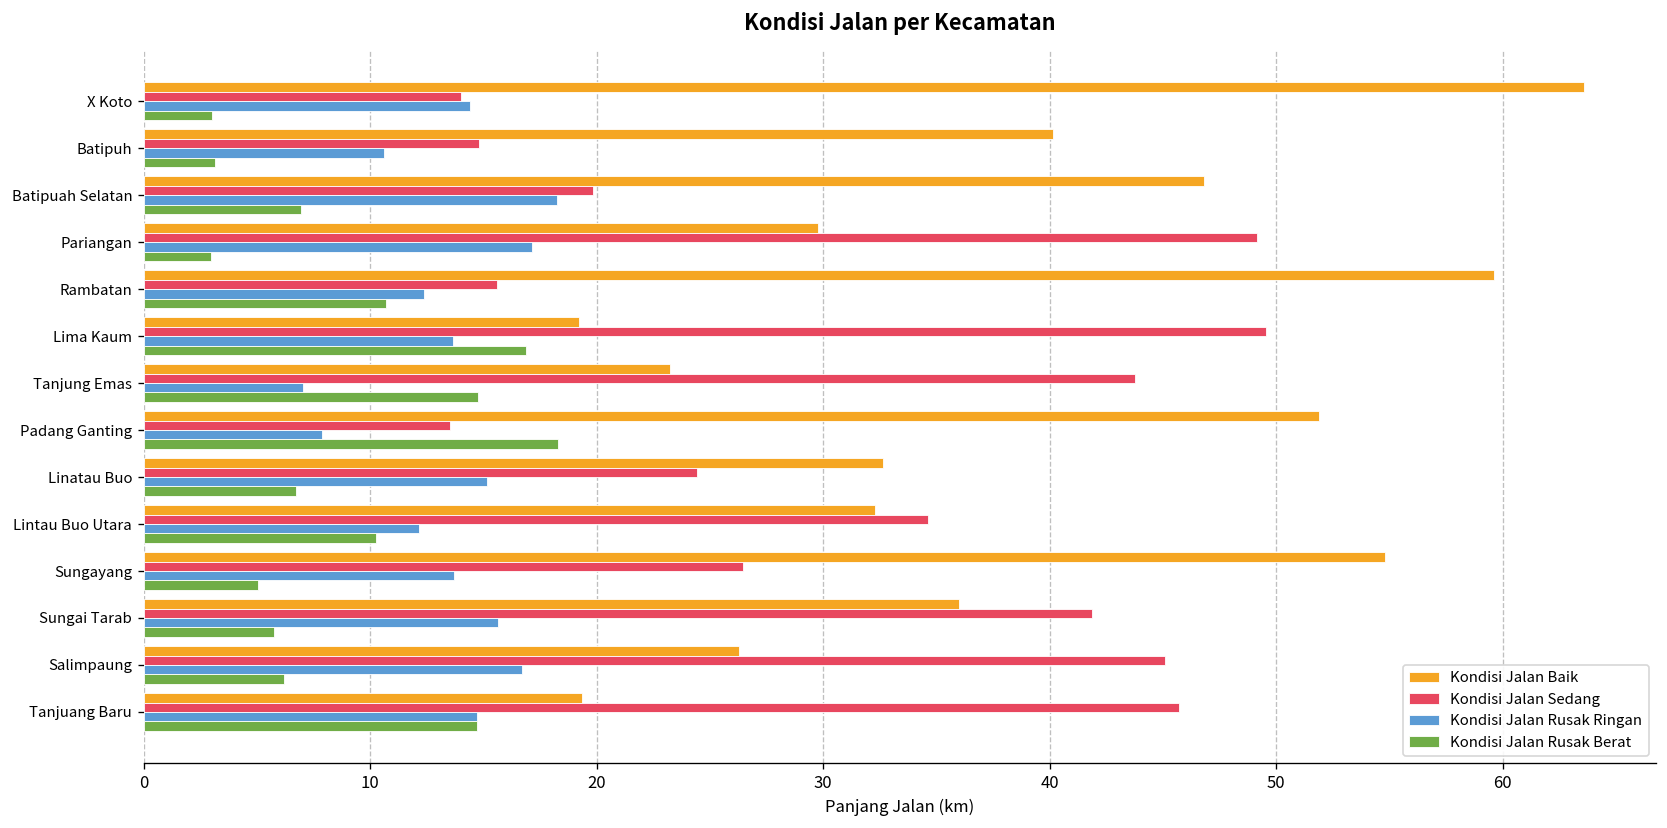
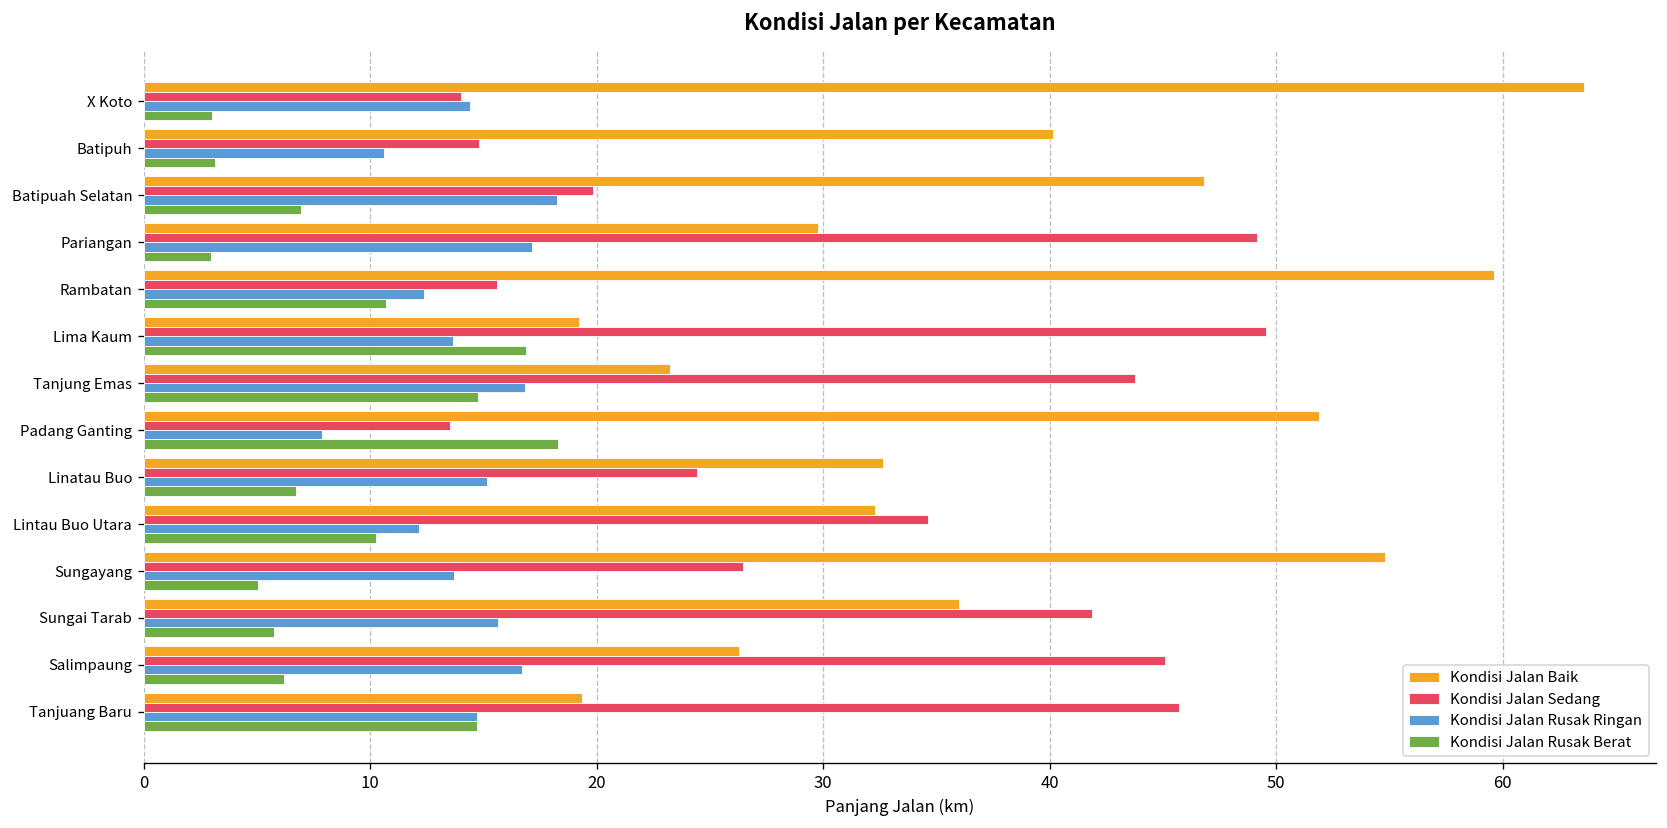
Kondisi Jalan Rusak Ringan, Tanjung Emas: 7.0 -> 16.8
